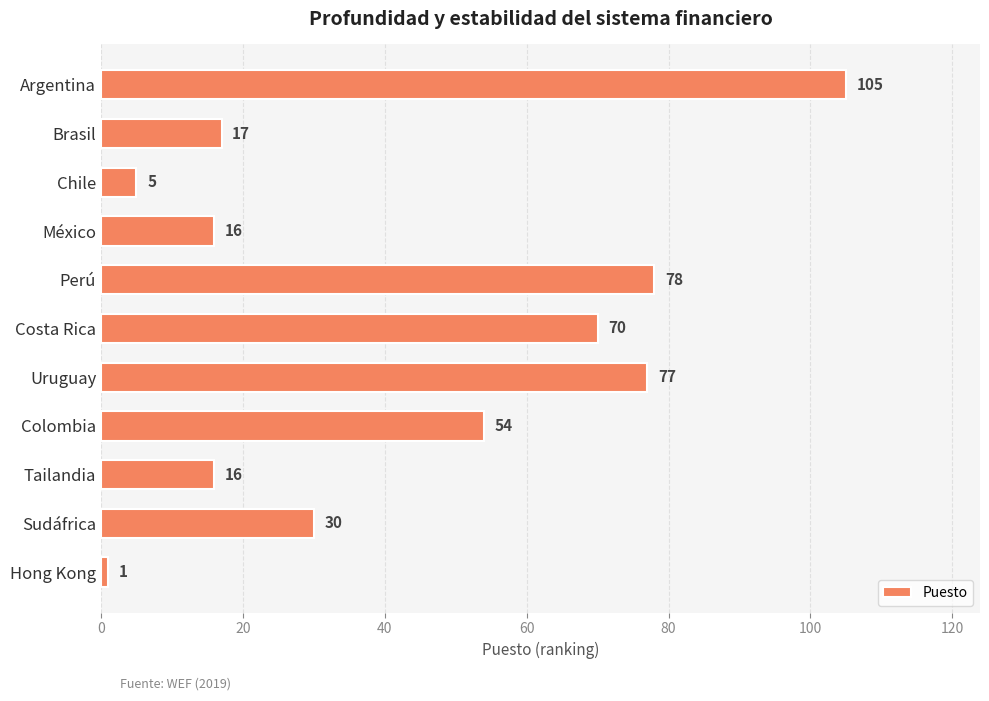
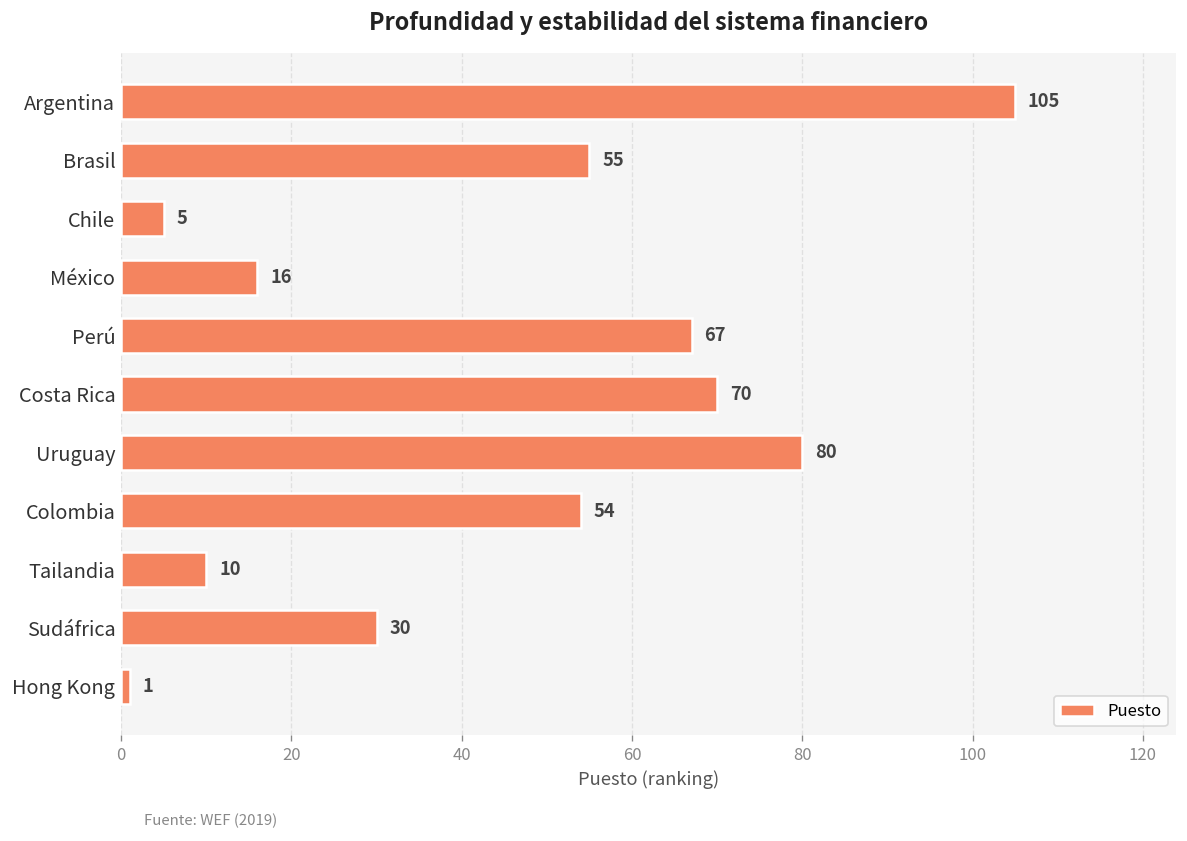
Brasil: 17 -> 55
Perú: 78 -> 67
Uruguay: 77 -> 80
Tailandia: 16 -> 10
